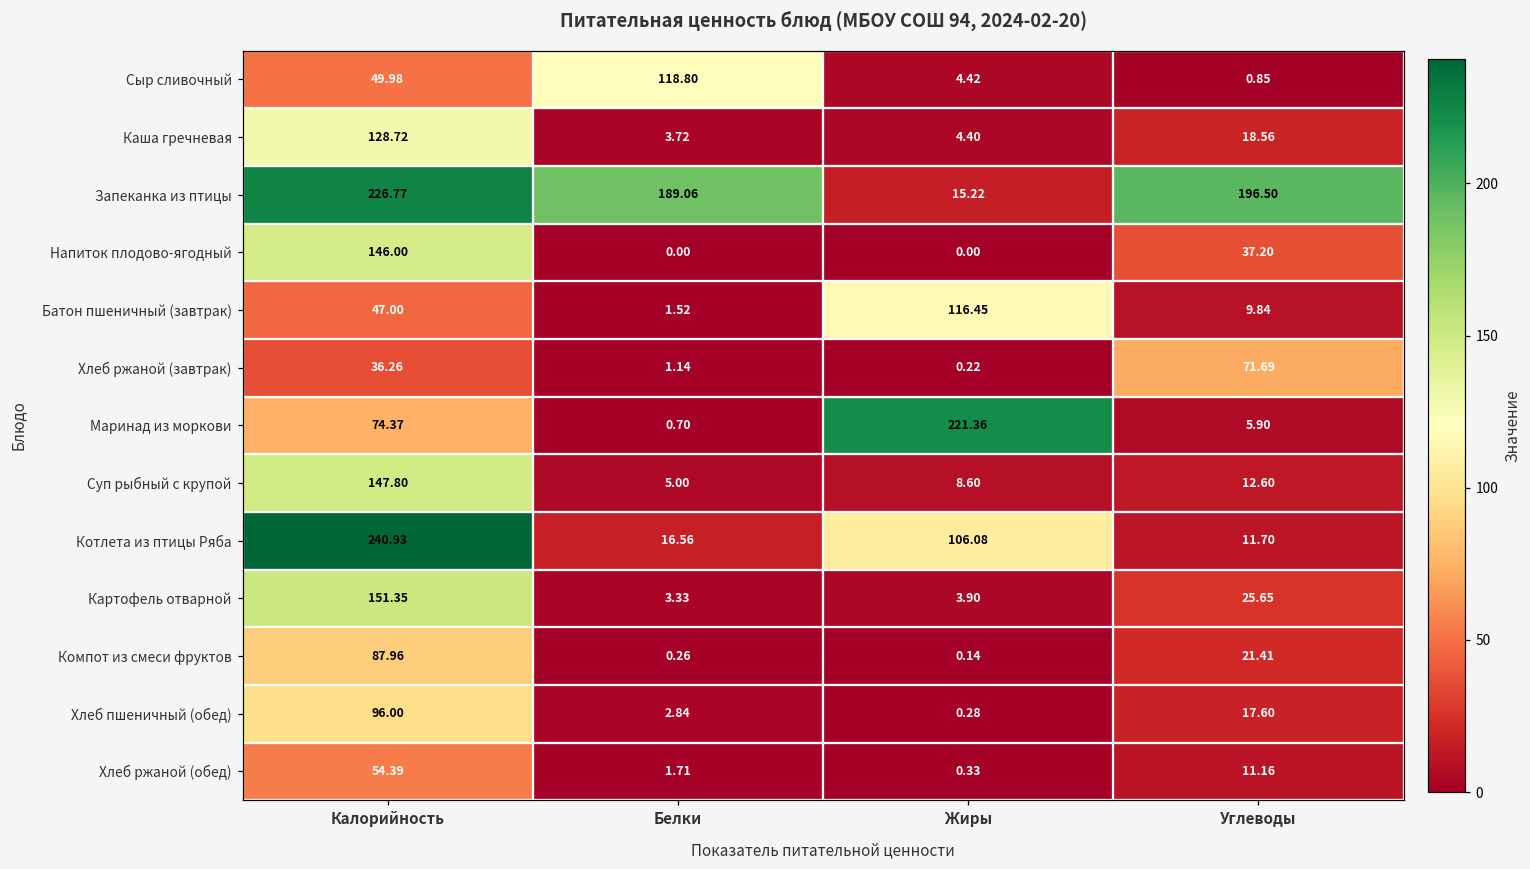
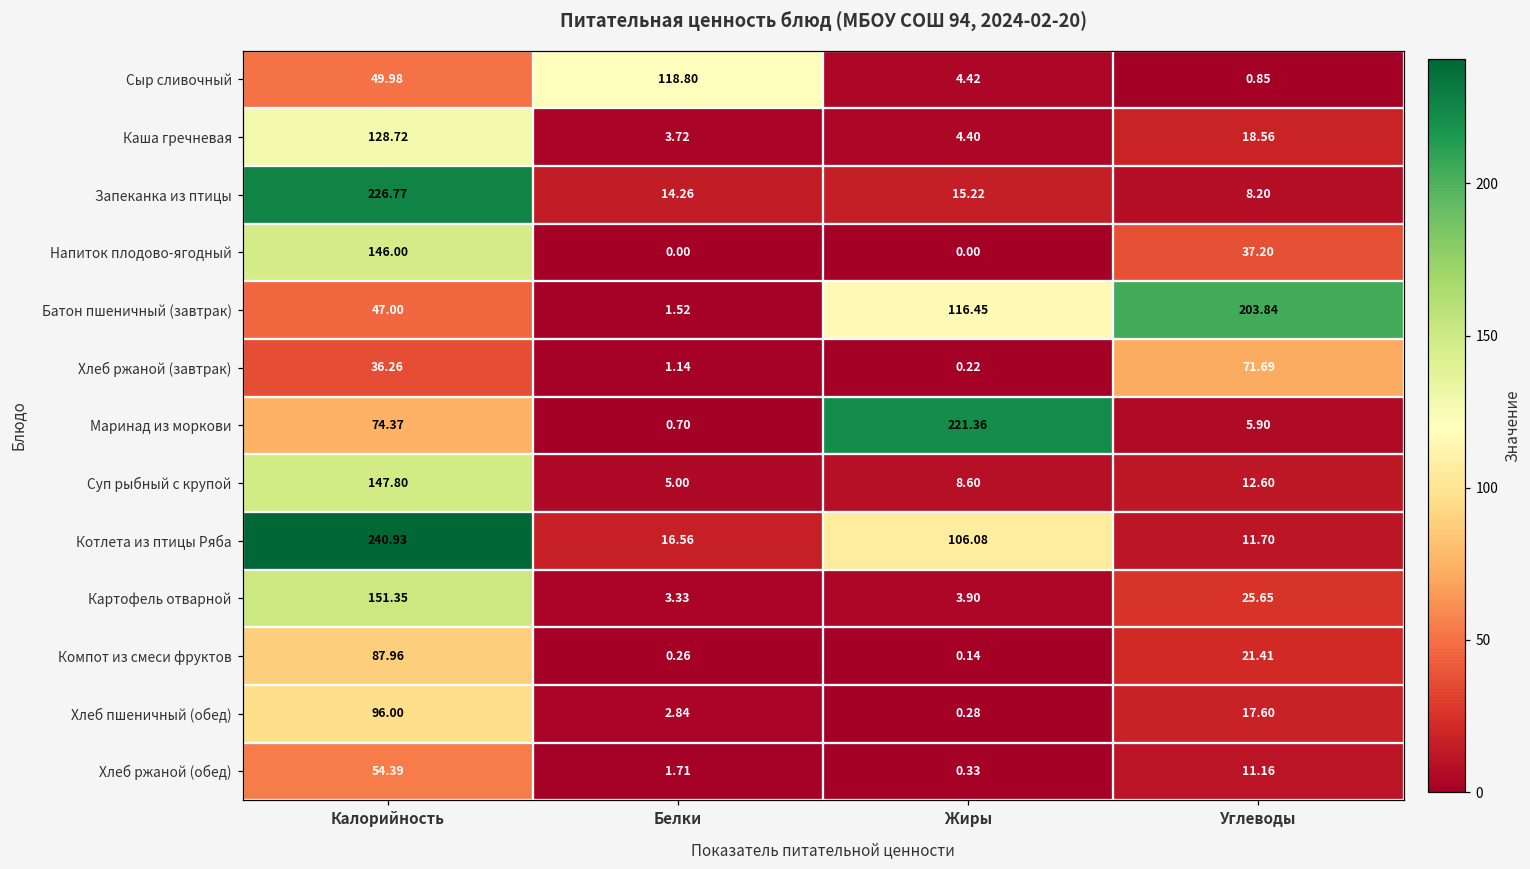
Запеканка из птицы, Белки: 189.06 -> 14.26
Запеканка из птицы, Углеводы: 196.50 -> 8.20
Батон пшеничный (завтрак), Углеводы: 9.84 -> 203.84
